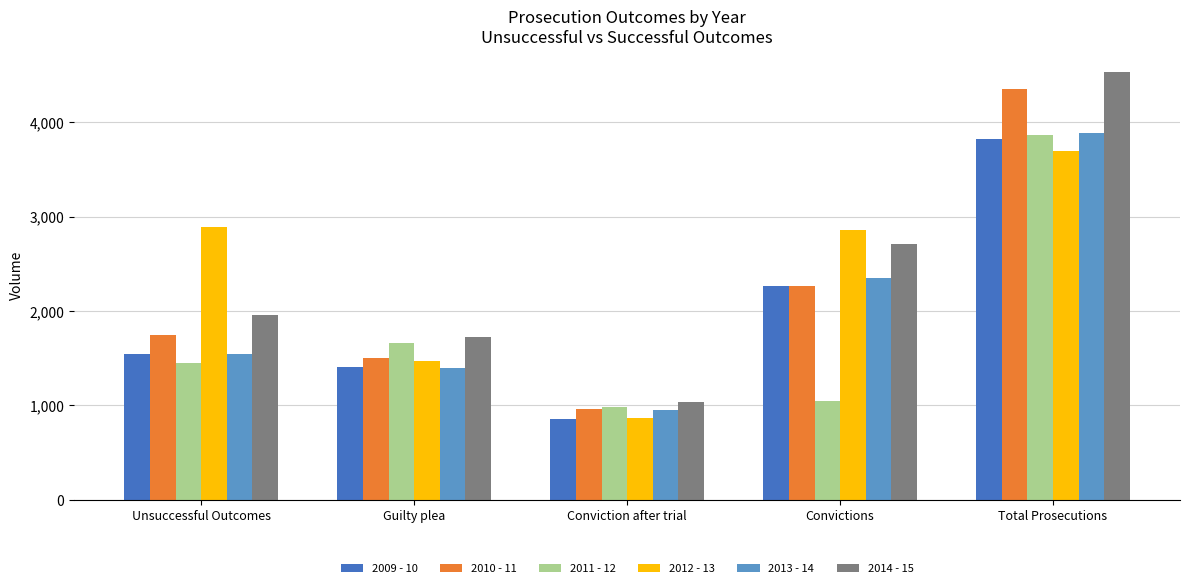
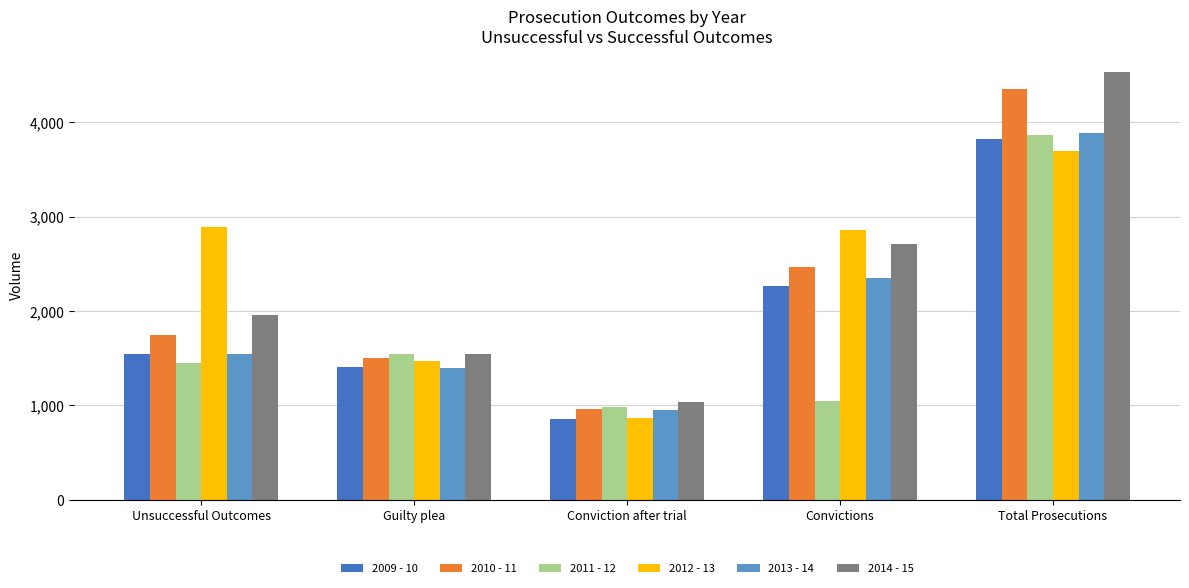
2011 - 12, Guilty plea: 1,700 -> 1,500
2014 - 15, Guilty plea: 1,700 -> 1,500
2010 - 11, Convictions: 2,300 -> 2,500
